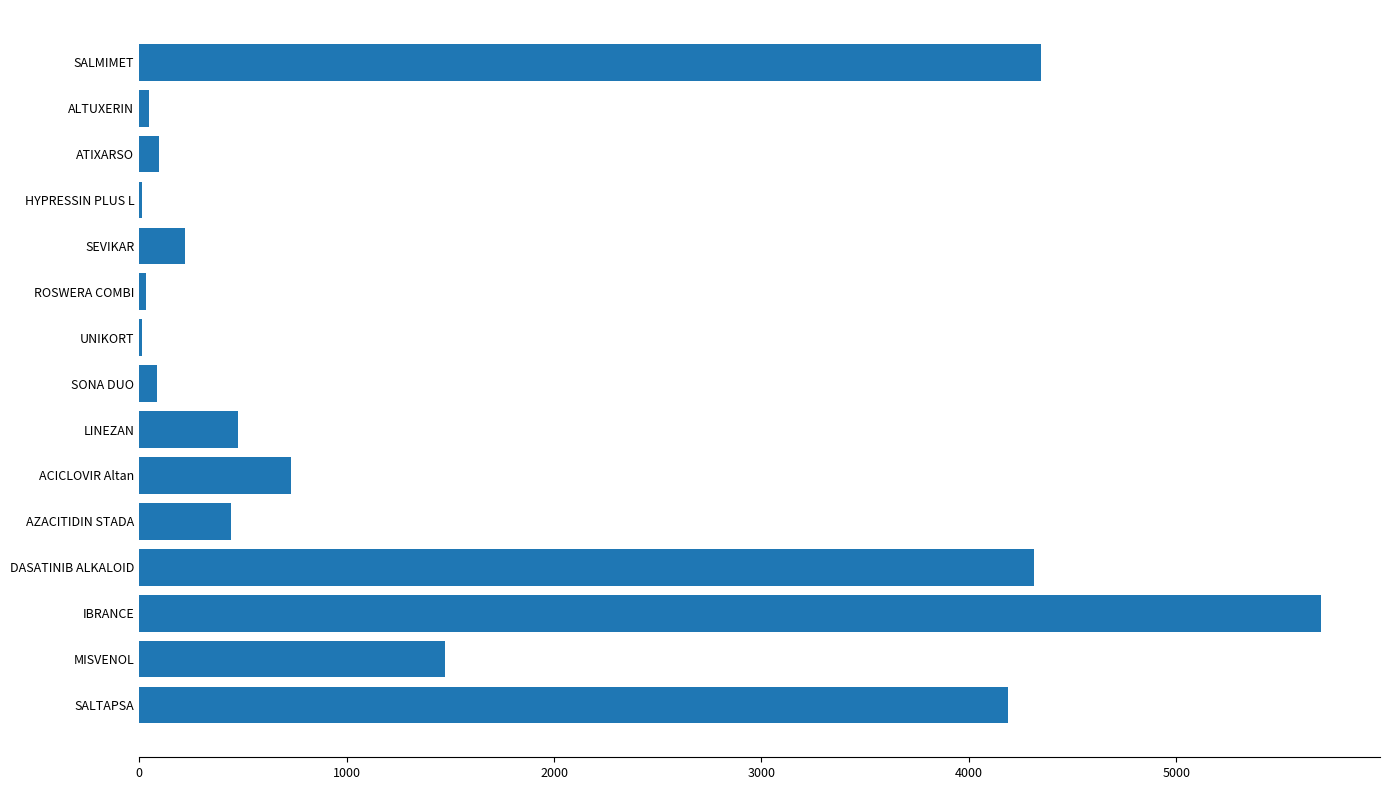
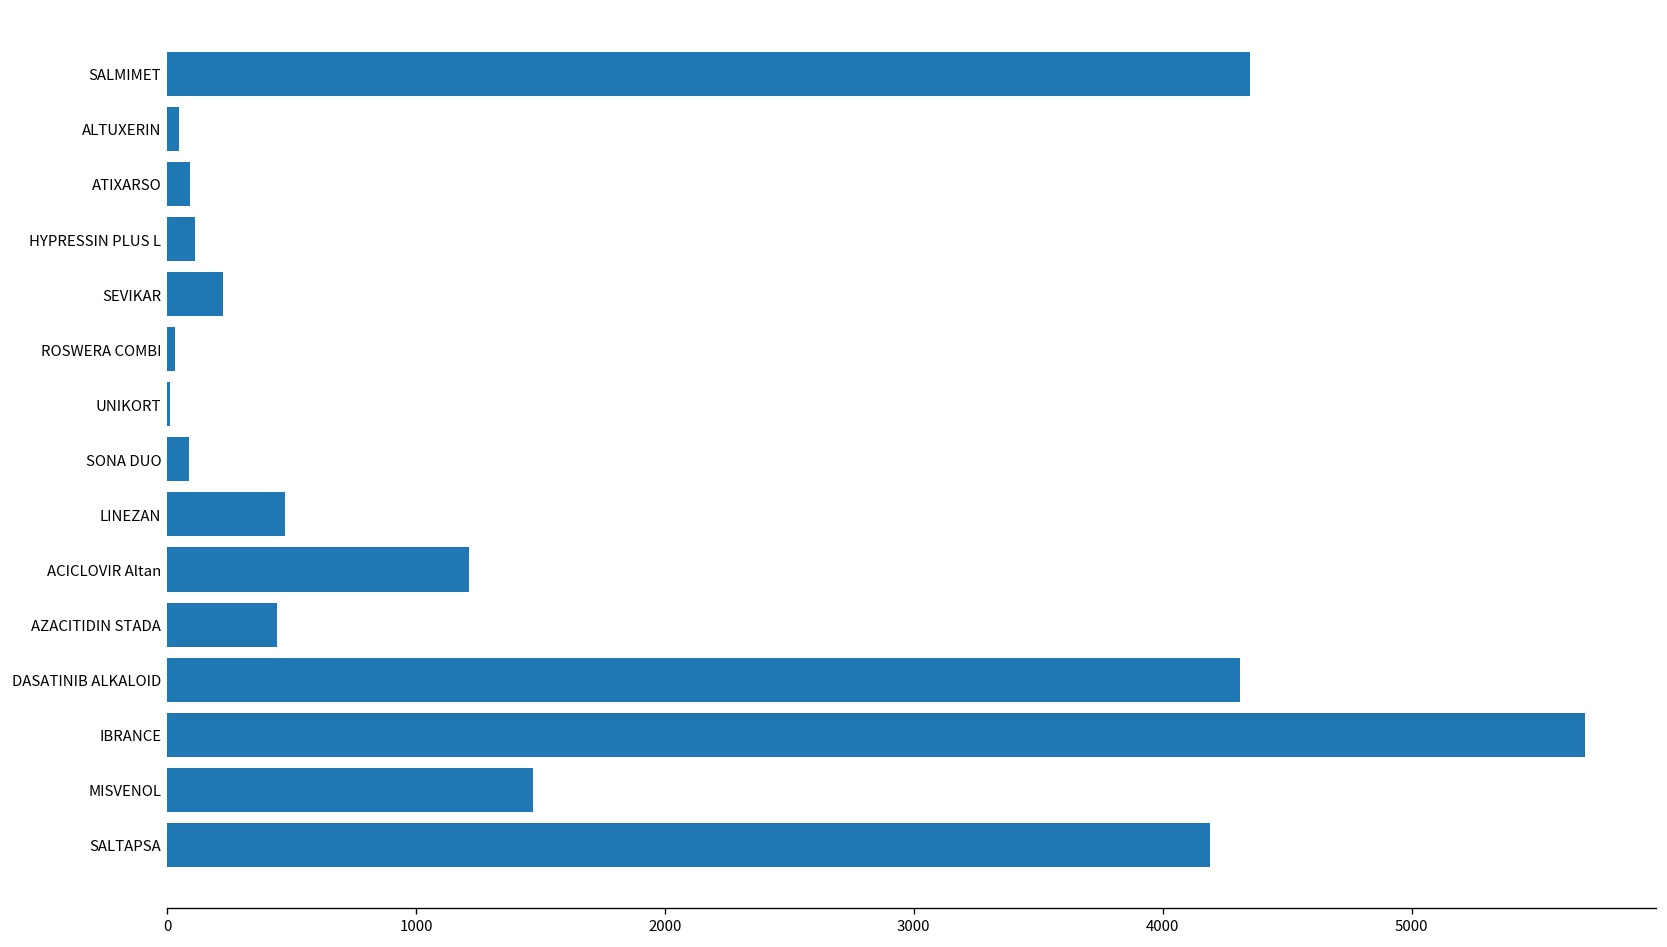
HYPRESSIN PLUS L: 10 -> 110
ACICLOVIR Altan: 730 -> 1210
